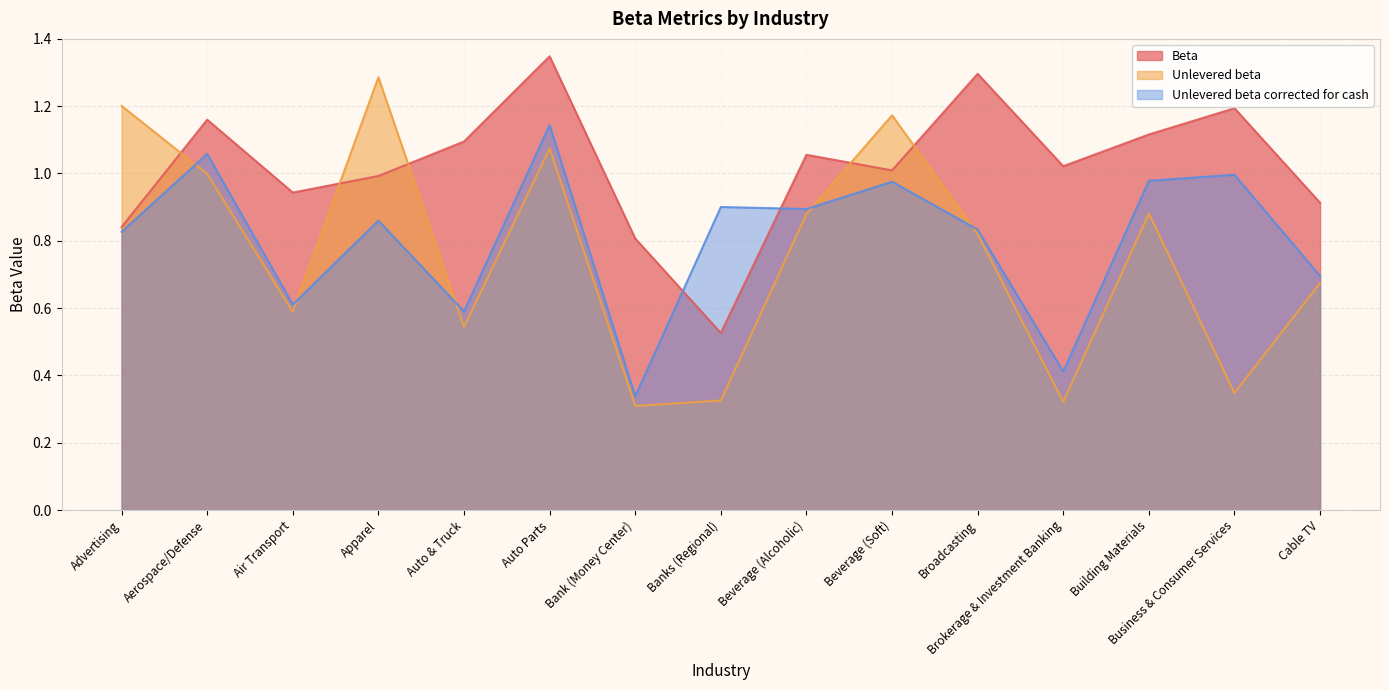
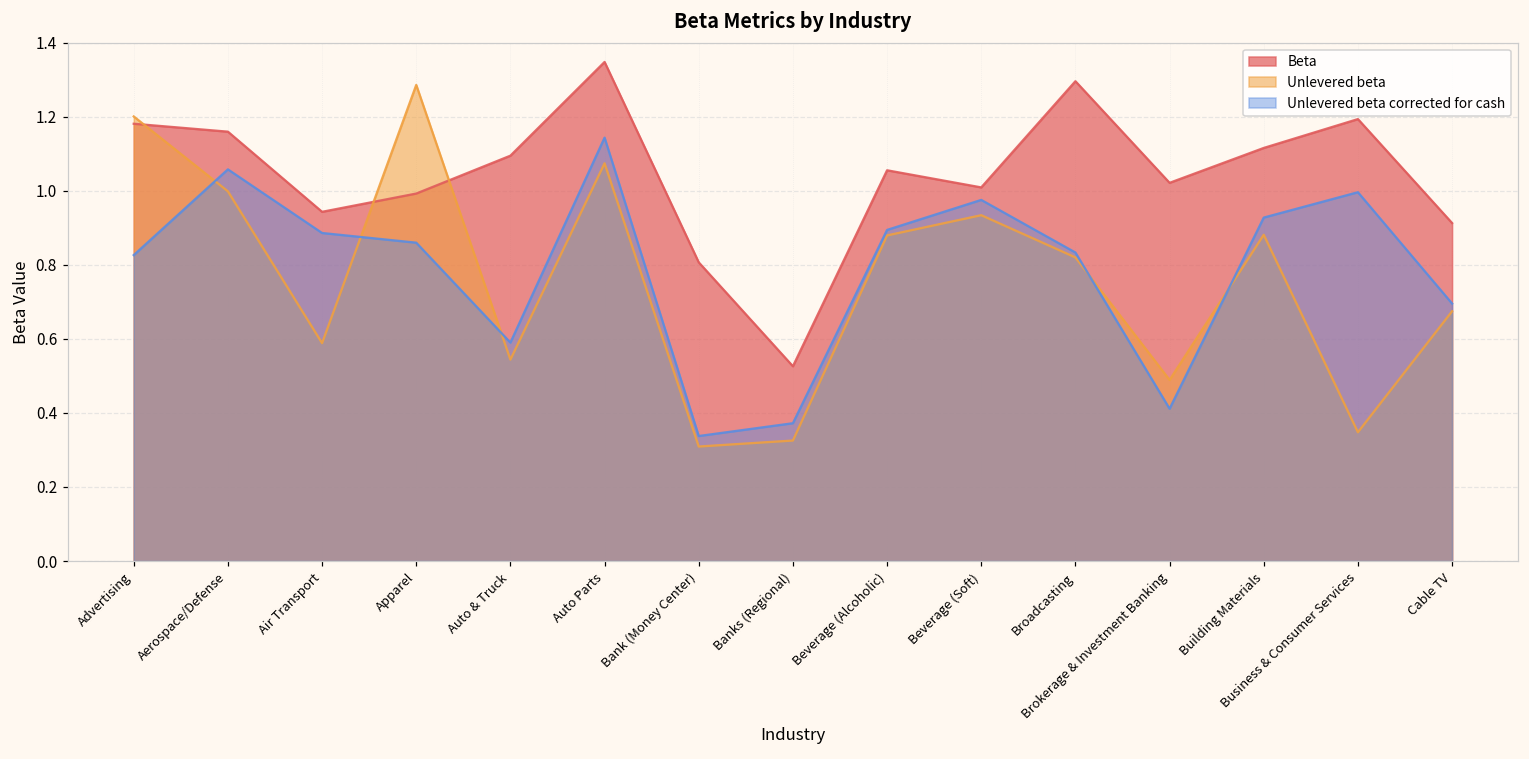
Beta, Advertising: 0.84 -> 1.18
Unlevered beta corrected for cash, Air Transport: 0.61 -> 0.89
Unlevered beta corrected for cash, Banks (Regional): 0.90 -> 0.37
Unlevered beta, Beverage (Soft): 1.17 -> 0.93
Unlevered beta, Brokerage & Investment Banking: 0.32 -> 0.49
Unlevered beta corrected for cash, Building Materials: 0.98 -> 0.93
